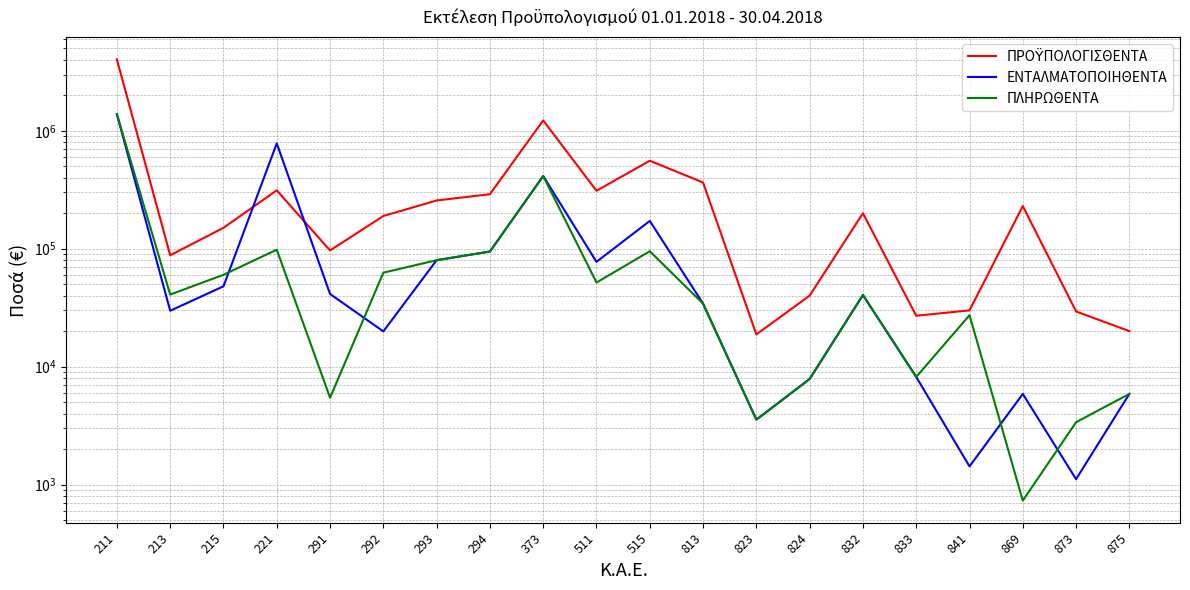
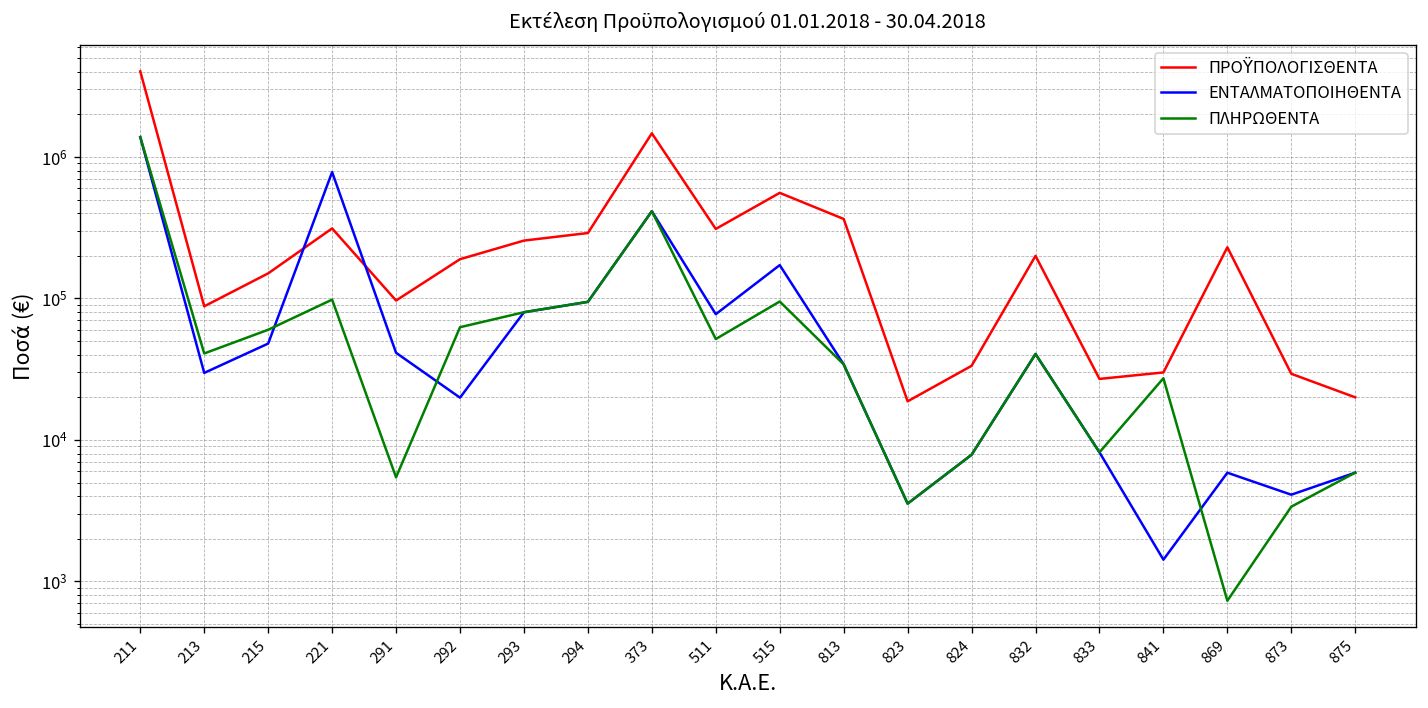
ΠΡΟΫΠΟΛΟΓΙΣΘΕΝΤΑ, 373: 1200000 -> 1500000
ΠΡΟΫΠΟΛΟΓΙΣΘΕΝΤΑ, 824: 40000 -> 33000
ΕΝΤΑΛΜΑΤΟΠΟΙΗΘΕΝΤΑ, 873: 1100 -> 4100
